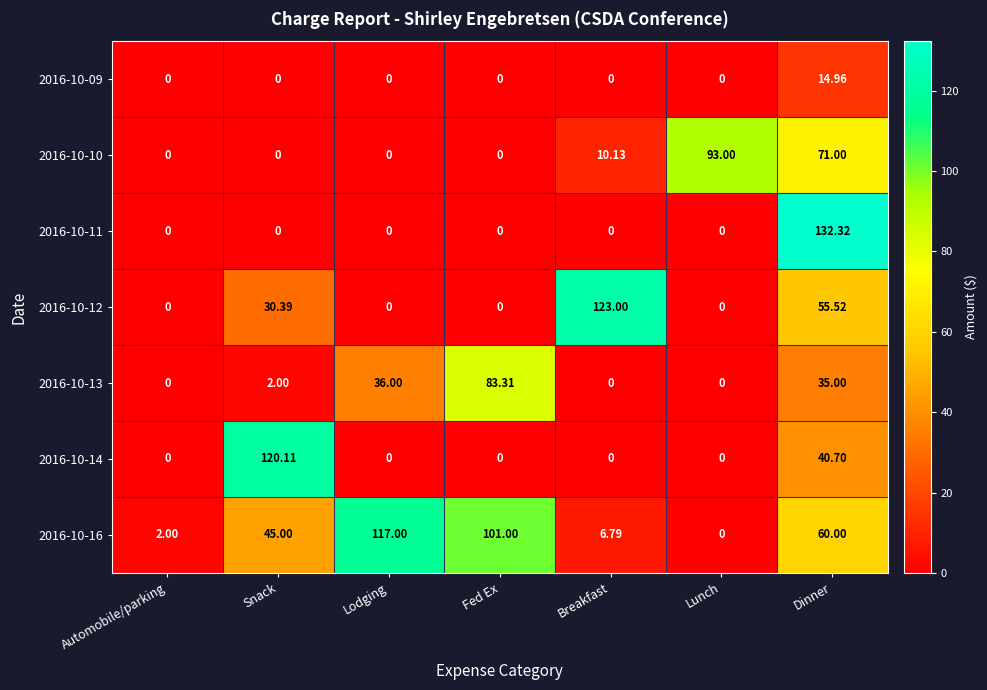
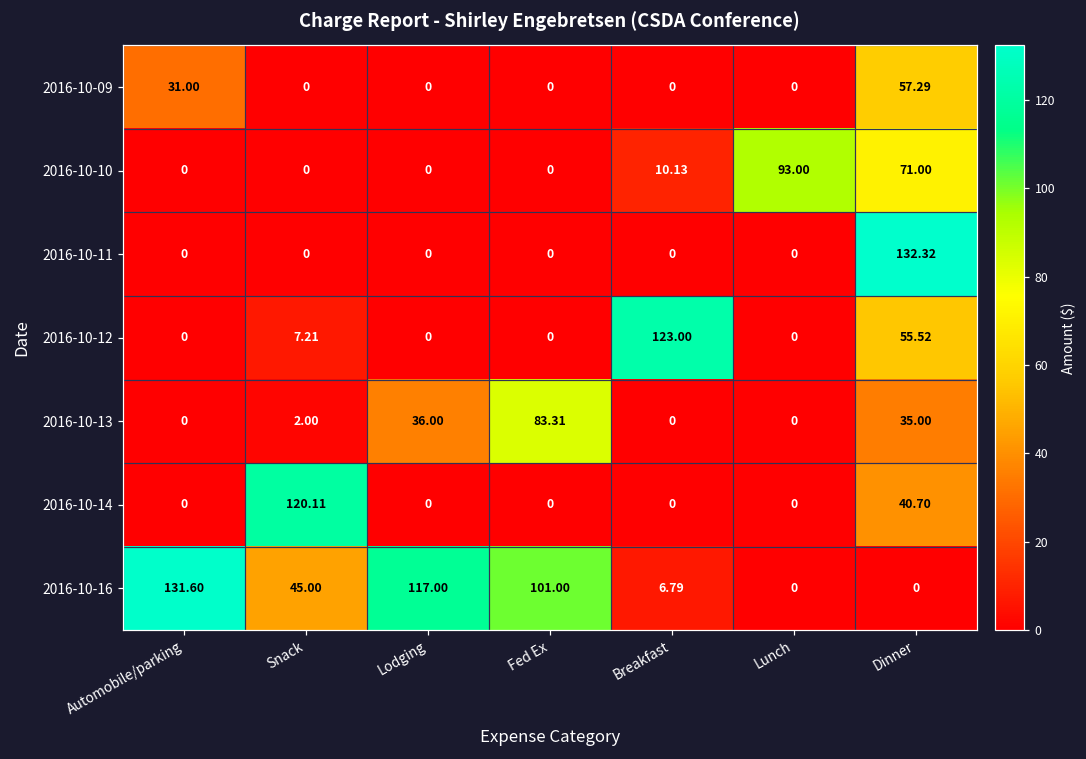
2016-10-09, Automobile/parking: 0 -> 31.00
2016-10-09, Dinner: 14.96 -> 57.29
2016-10-12, Snack: 30.39 -> 7.21
2016-10-16, Automobile/parking: 2.00 -> 131.60
2016-10-16, Dinner: 60.00 -> 0
